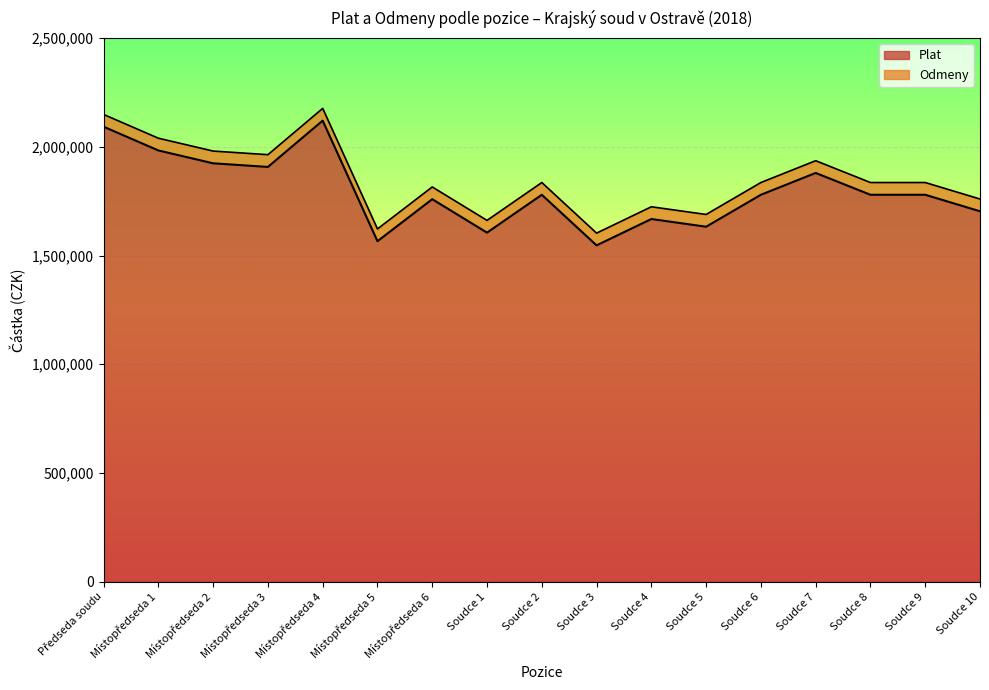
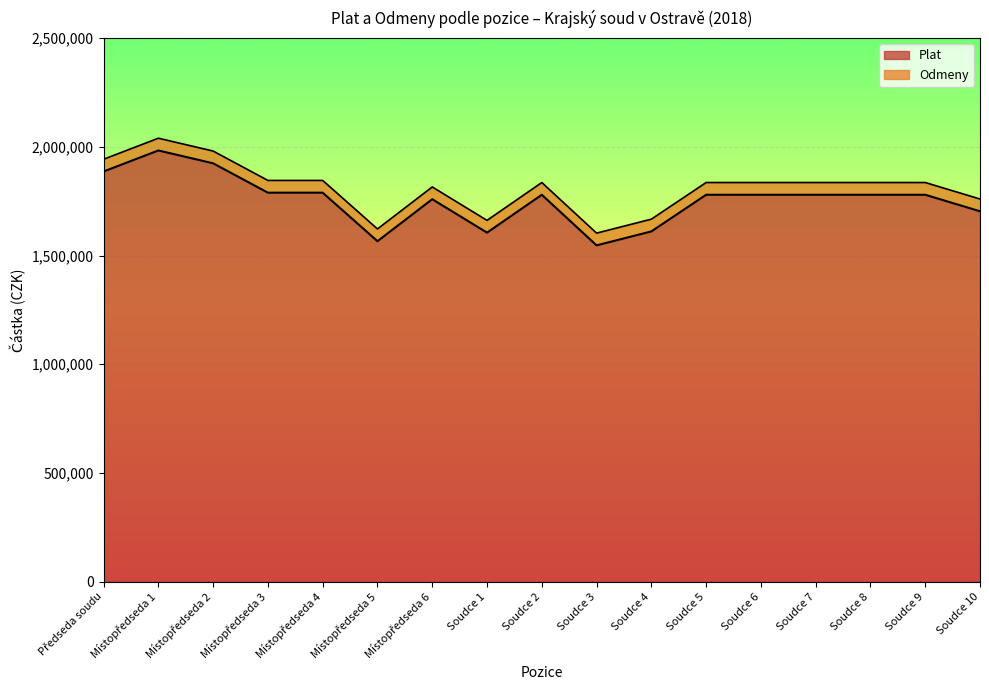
Plat, Předseda soudu: 2,090,000 -> 1,890,000
Plat, Místopředseda 3: 1,910,000 -> 1,790,000
Plat, Místopředseda 4: 2,120,000 -> 1,790,000
Plat, Soudce 4: 1,670,000 -> 1,610,000
Plat, Soudce 5: 1,630,000 -> 1,780,000
Plat, Soudce 7: 1,880,000 -> 1,780,000
